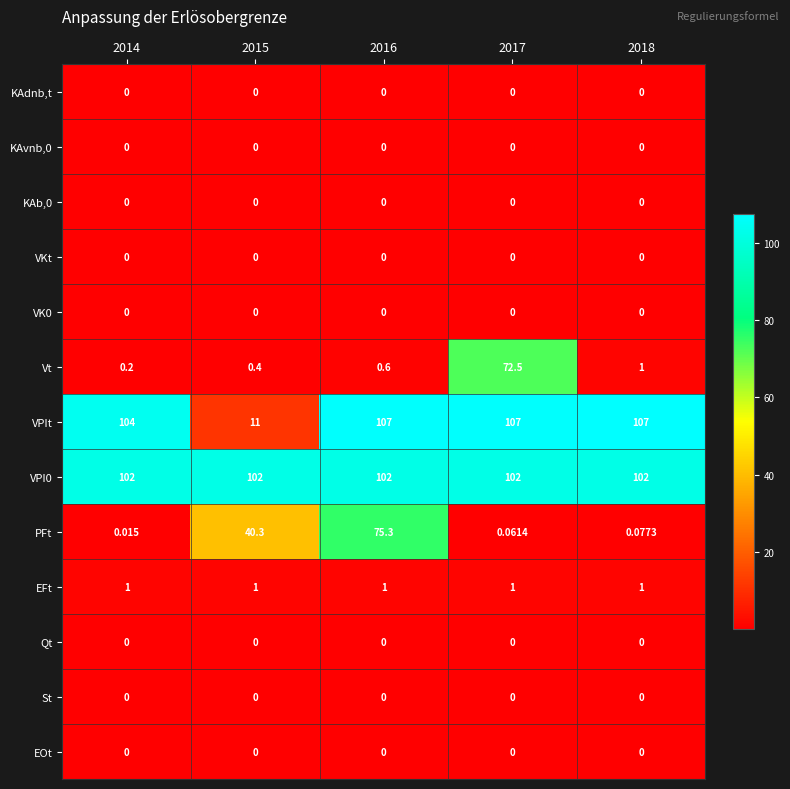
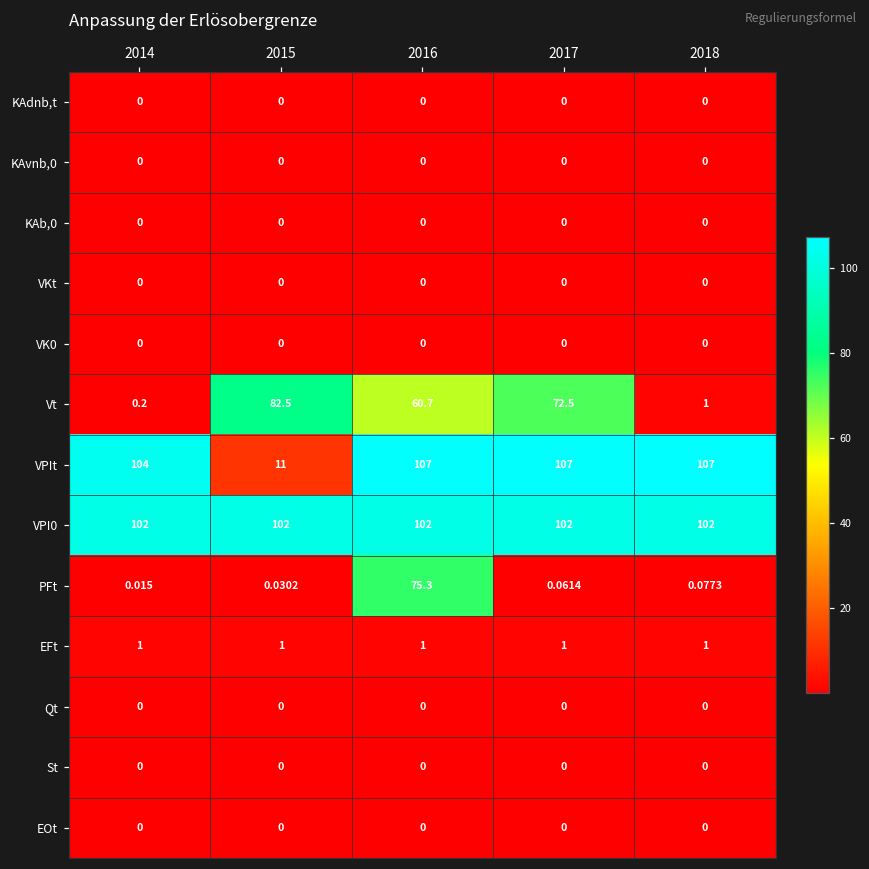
Vt, 2015: 0.4 -> 82.5
Vt, 2016: 0.6 -> 60.7
PFt, 2015: 40.3 -> 0.0302
